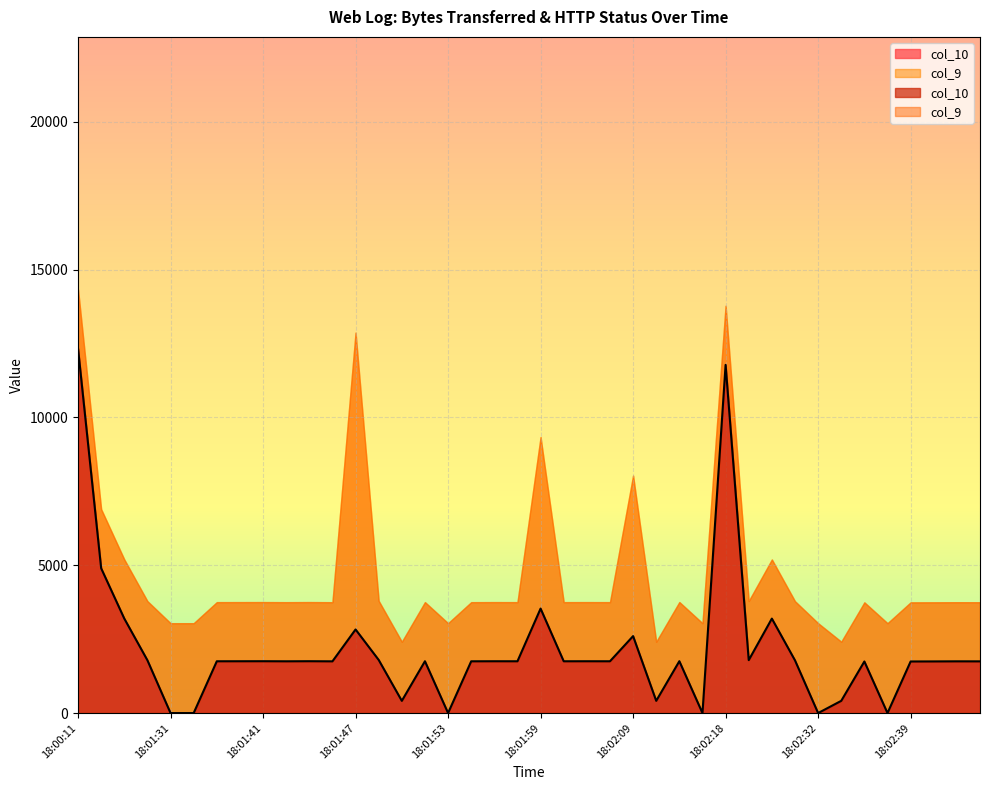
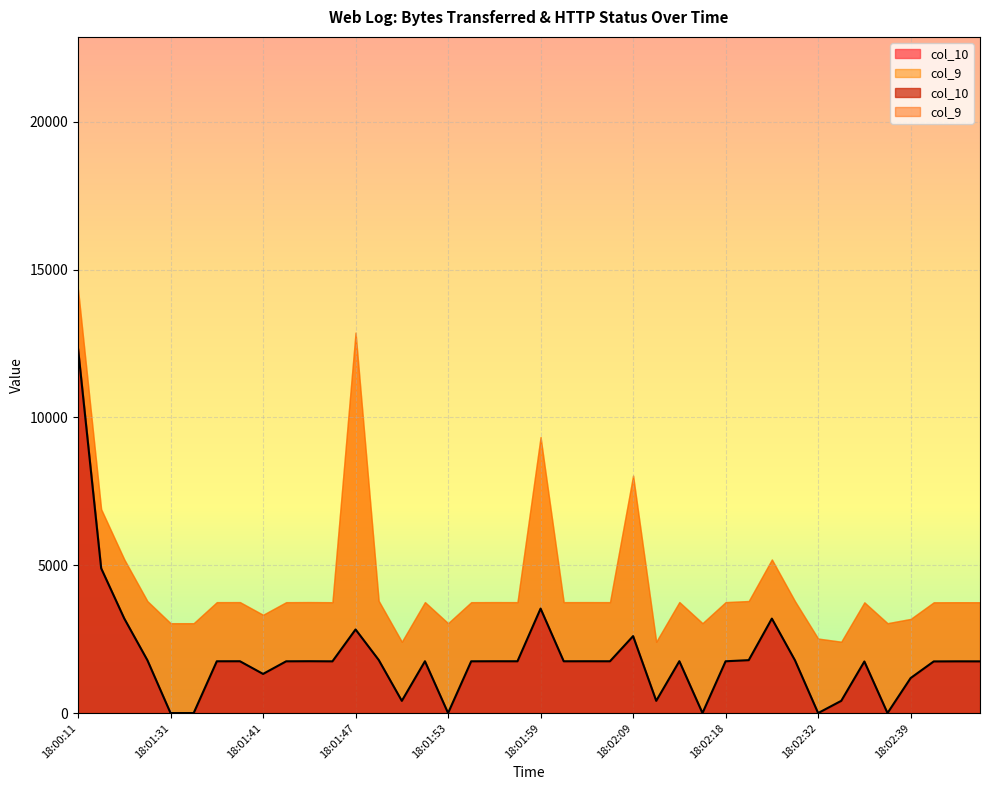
col_10, 18:01:41: 1800 -> 1300
col_10, 18:02:18: 11800 -> 1800
col_9, 18:02:32: 3000 -> 2500
col_10, 18:02:39: 1700 -> 1200
